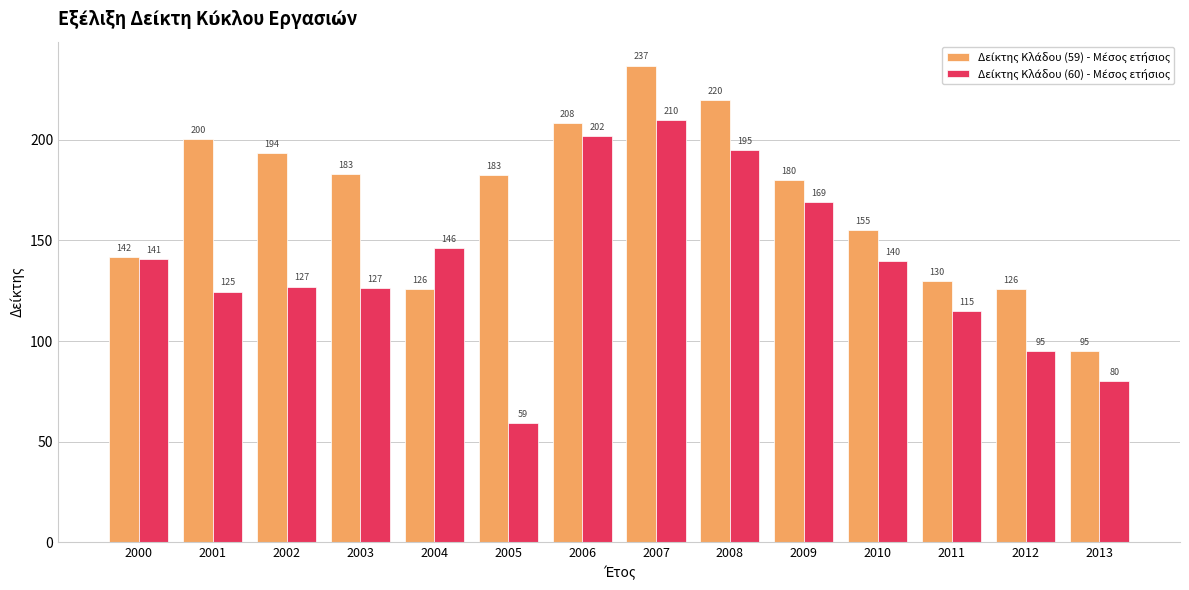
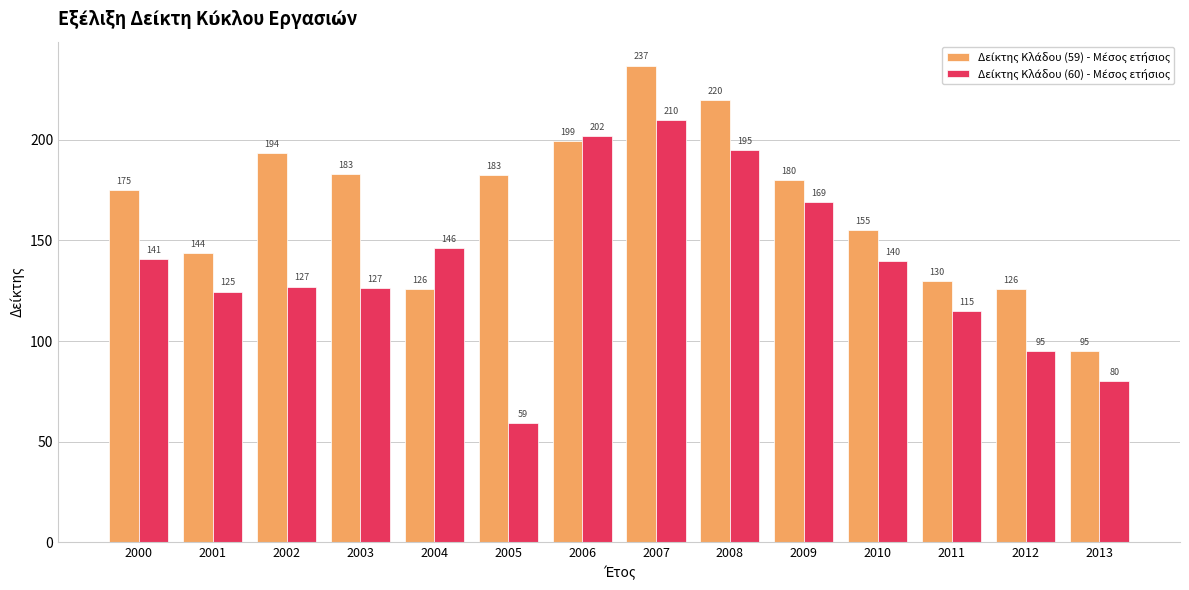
Δείκτης Κλάδου (59) - Μέσος ετήσιος, 2000: 142 -> 175
Δείκτης Κλάδου (59) - Μέσος ετήσιος, 2001: 200 -> 144
Δείκτης Κλάδου (59) - Μέσος ετήσιος, 2006: 208 -> 199
